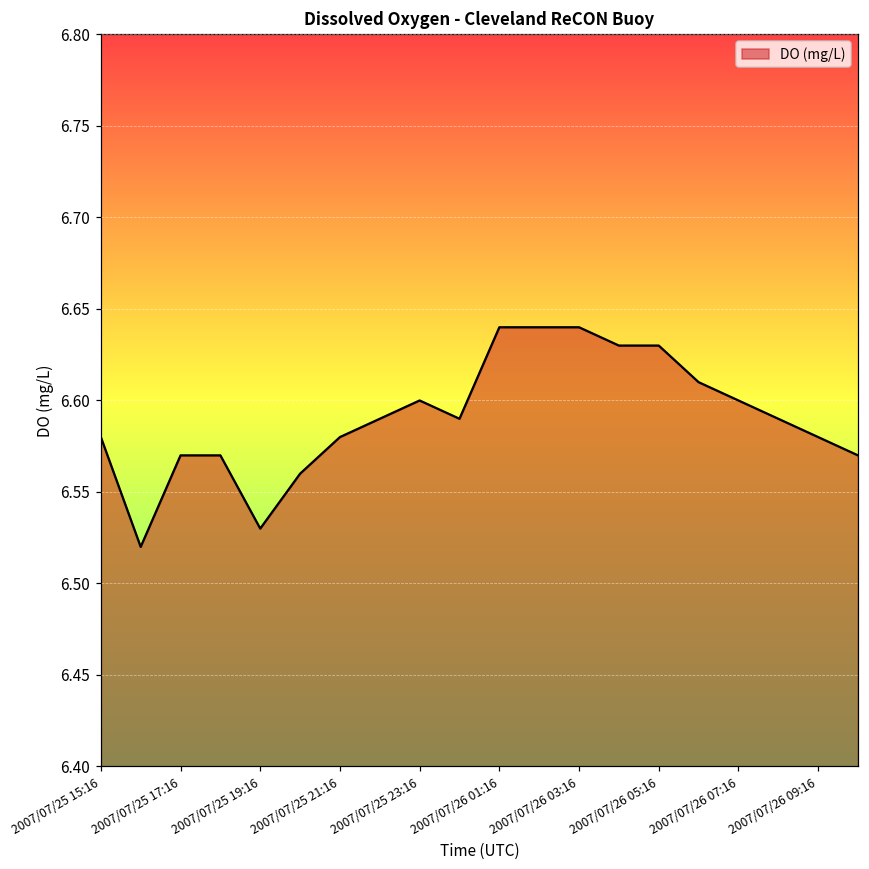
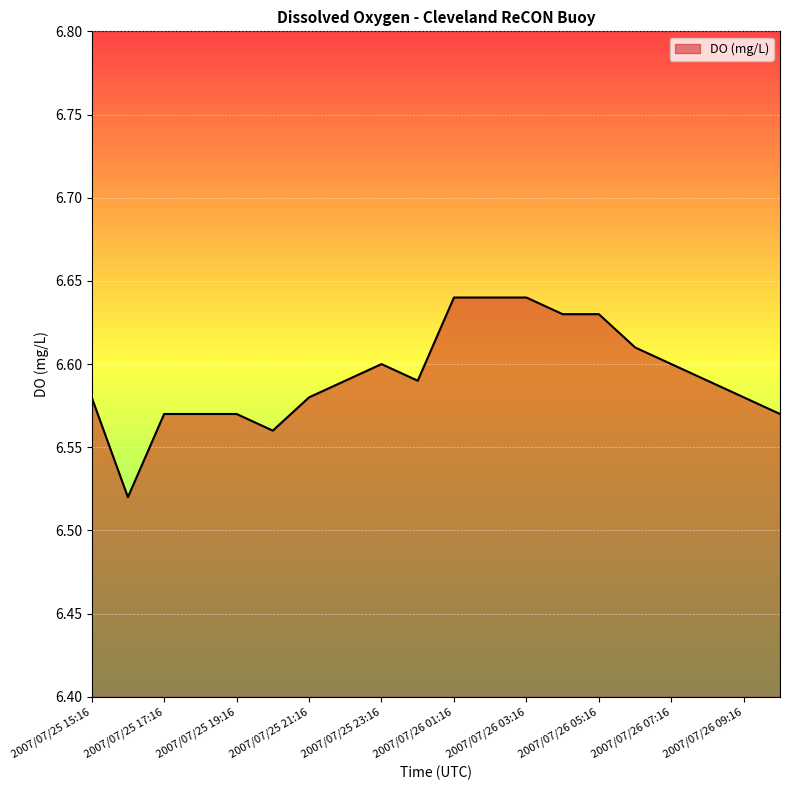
2007/07/25 19:16: 6.53 -> 6.57
